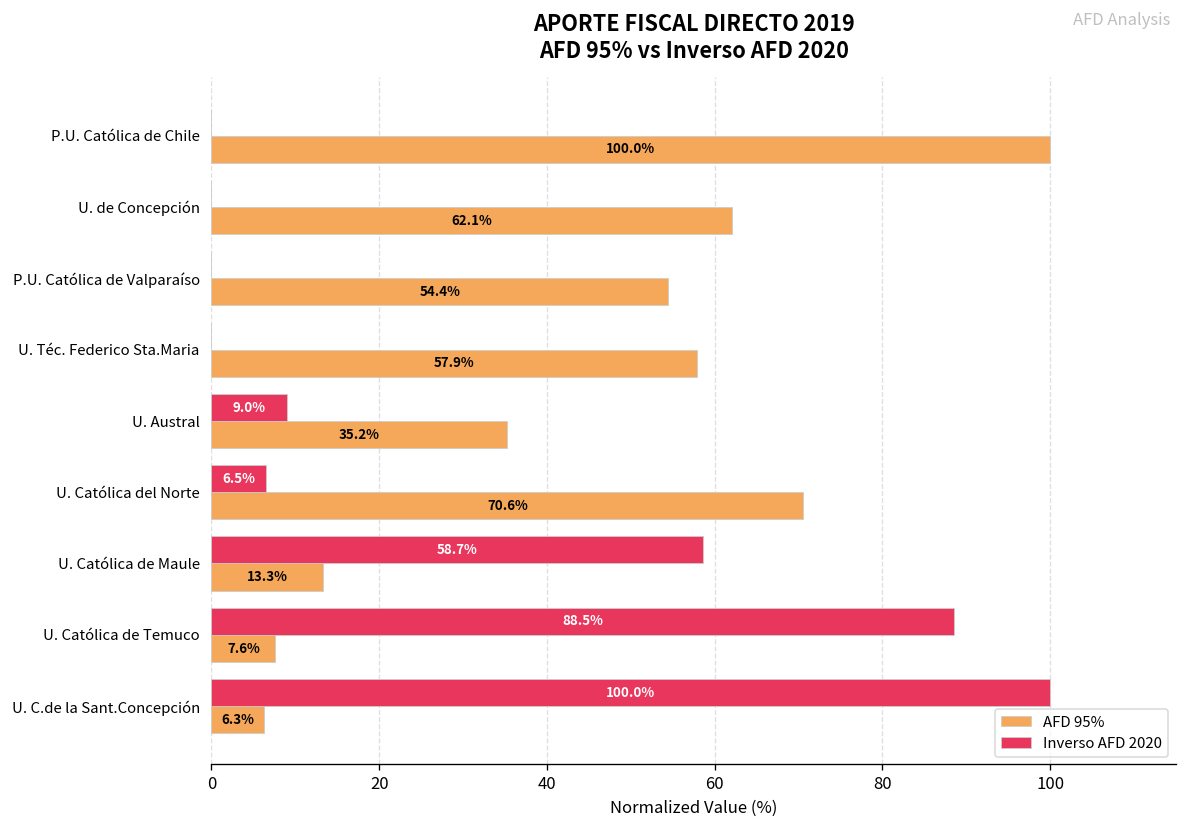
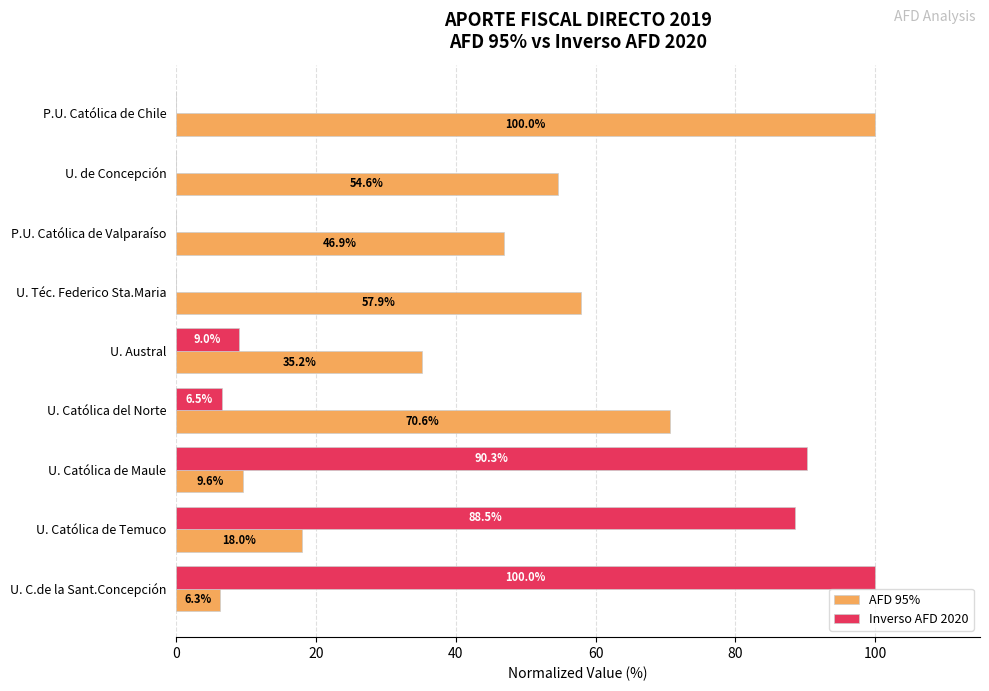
AFD 95%, U. de Concepción: 62.1% -> 54.6%
AFD 95%, P.U. Católica de Valparaíso: 54.4% -> 46.9%
Inverso AFD 2020, U. Católica de Maule: 58.7% -> 90.3%
AFD 95%, U. Católica de Maule: 13.3% -> 9.6%
AFD 95%, U. Católica de Temuco: 7.6% -> 18.0%
